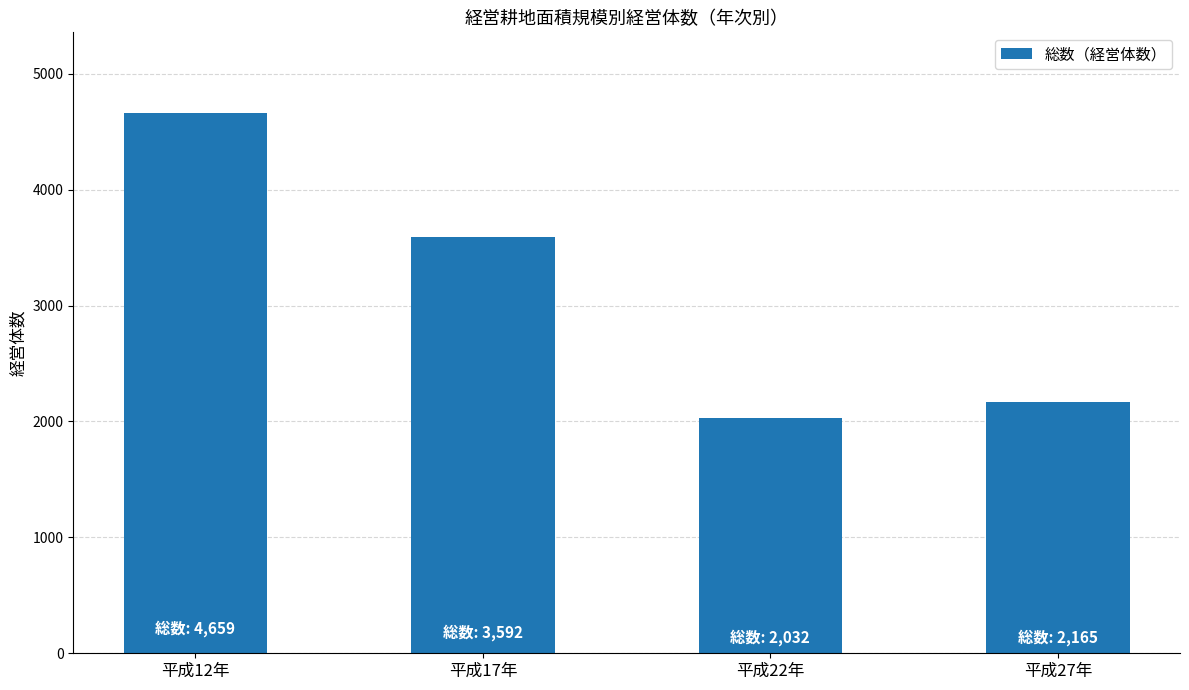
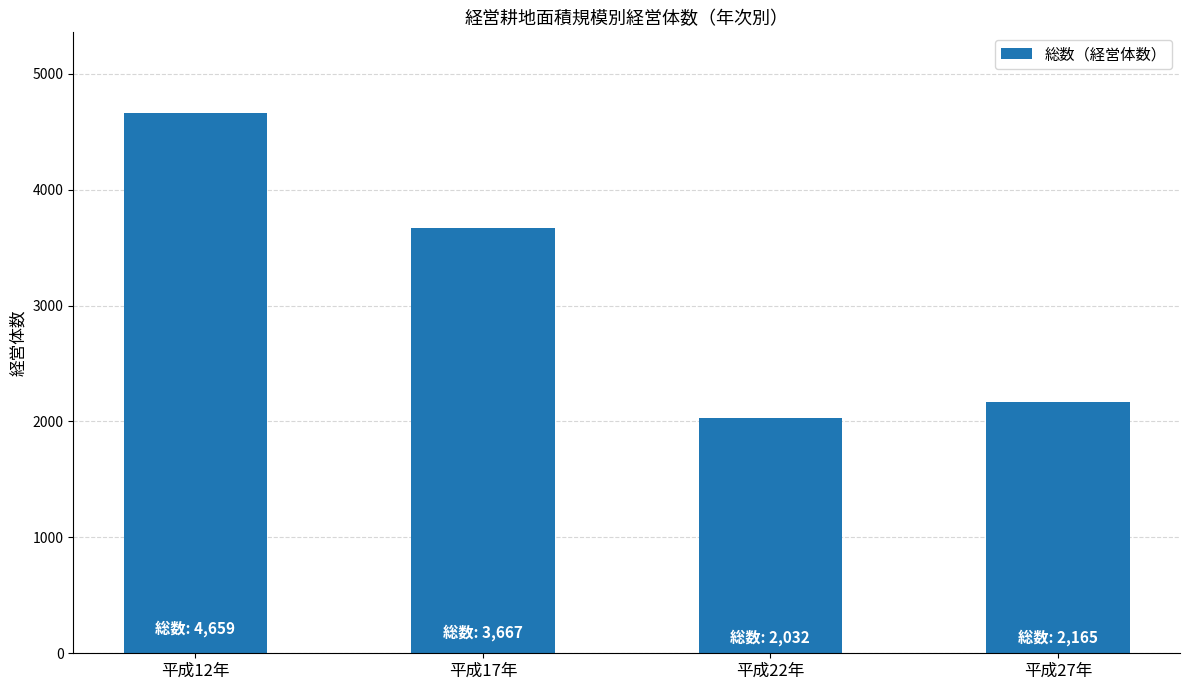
平成17年: 3,592 -> 3,667
